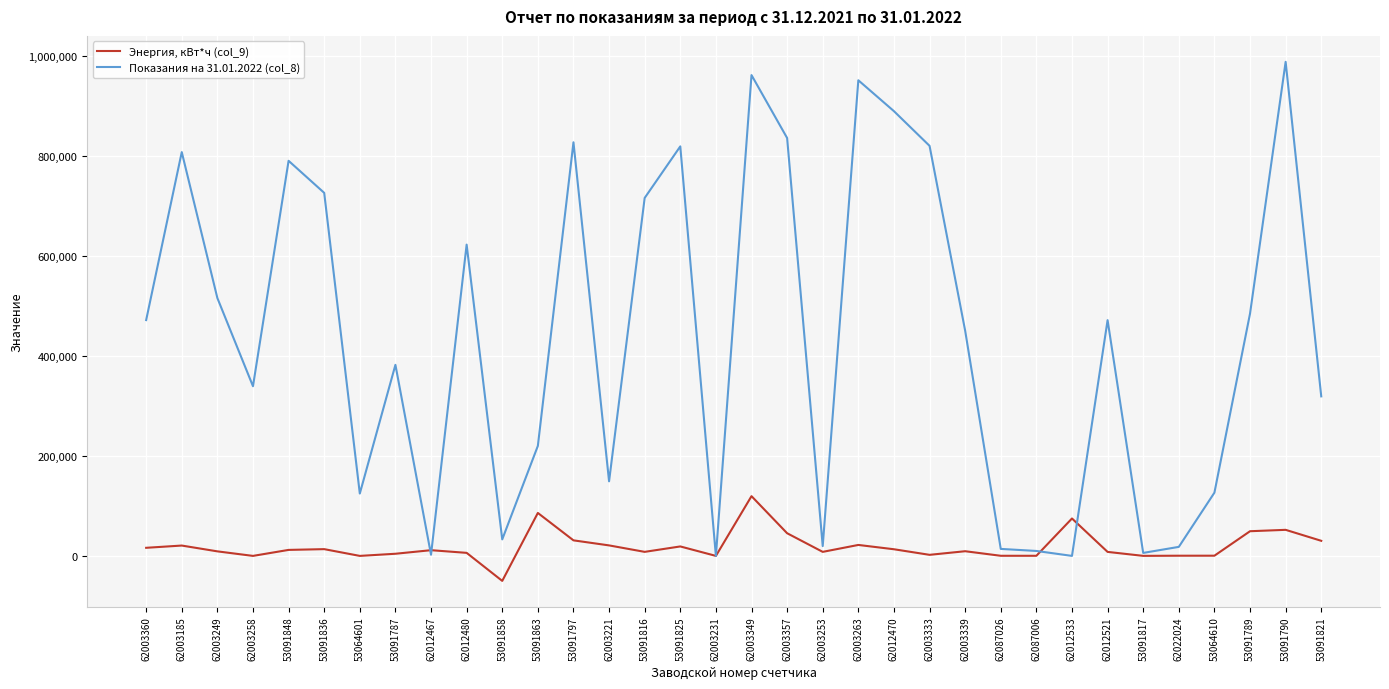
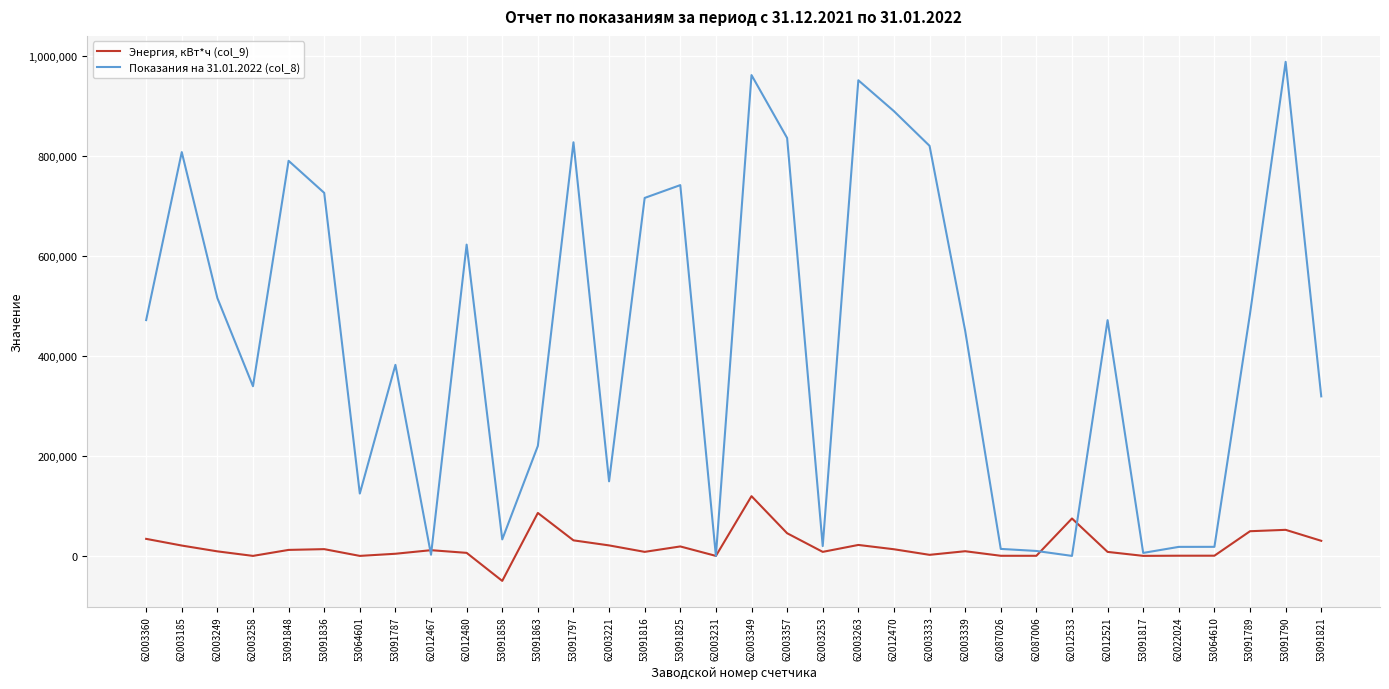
Энергия, кВт*ч (col_9), 62003360: 20,000 -> 30,000
Показания на 31.01.2022 (col_8), 53091825: 820,000 -> 740,000
Показания на 31.01.2022 (col_8), 53064610: 130,000 -> 20,000
